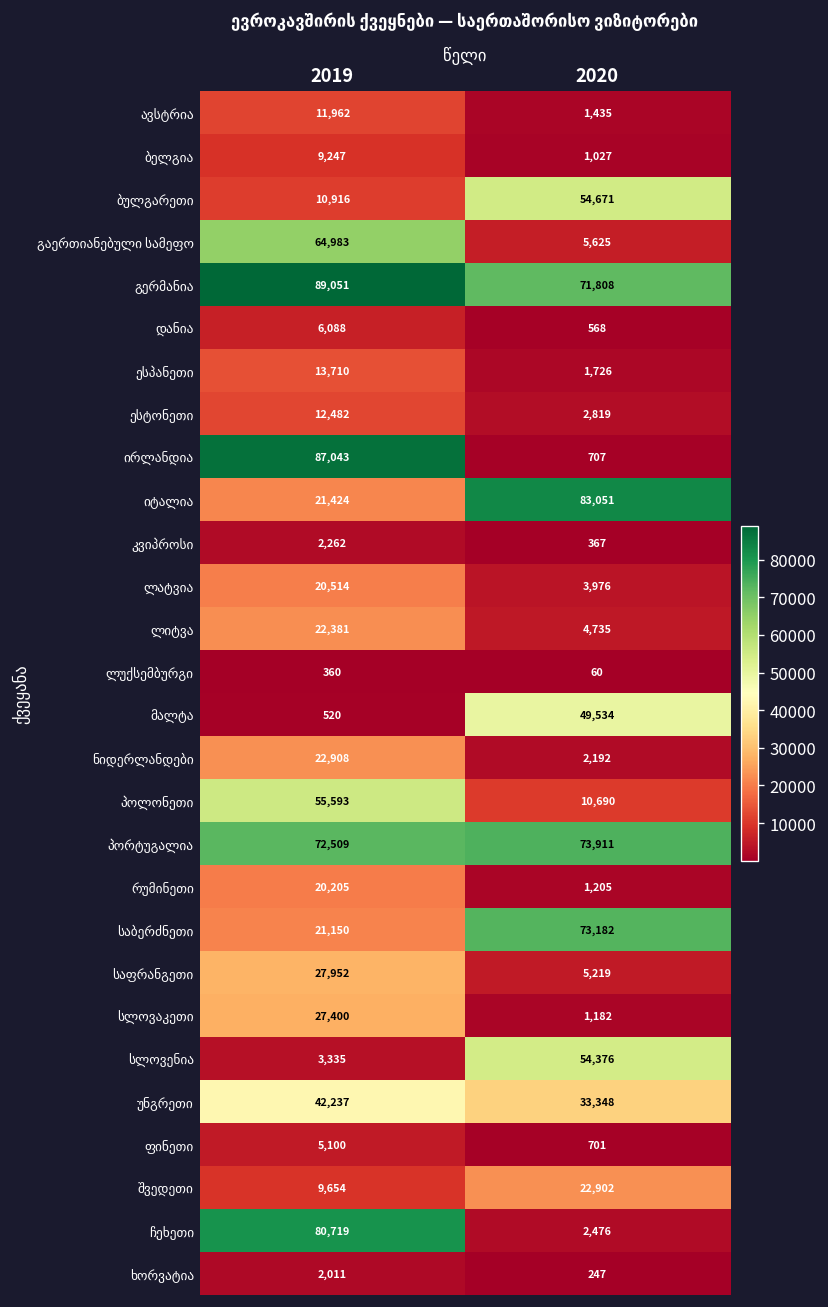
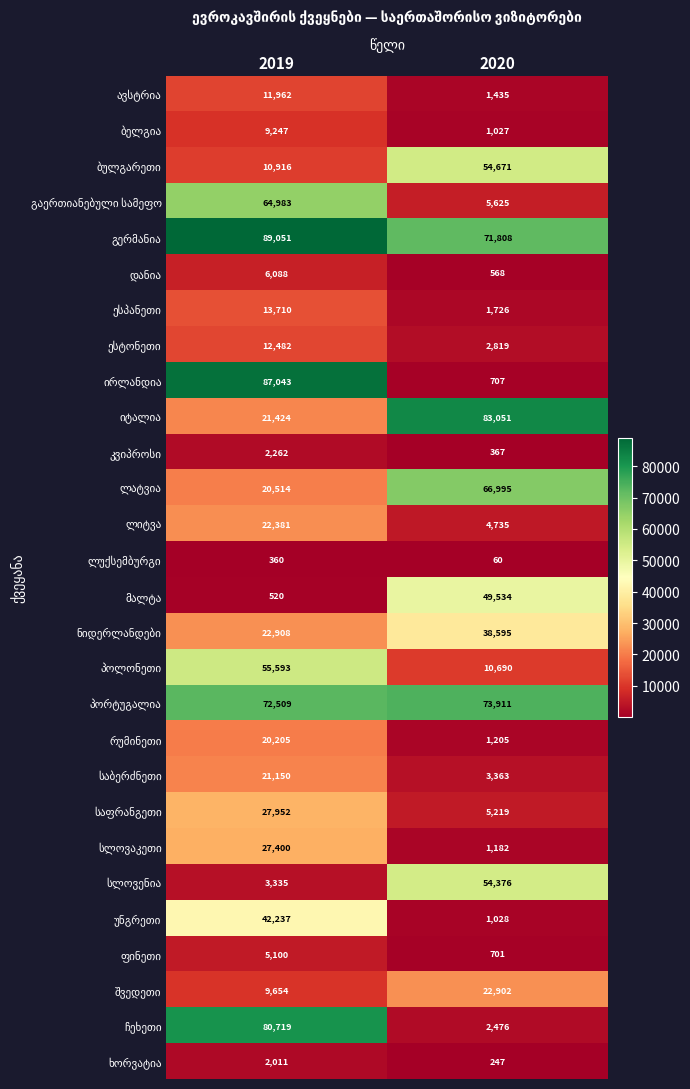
ლატვია, 2020: 3,976 -> 66,995
ნიდერლანდები, 2020: 2,192 -> 38,595
საბერძნეთი, 2020: 73,182 -> 3,363
უნგრეთი, 2020: 33,348 -> 1,028
